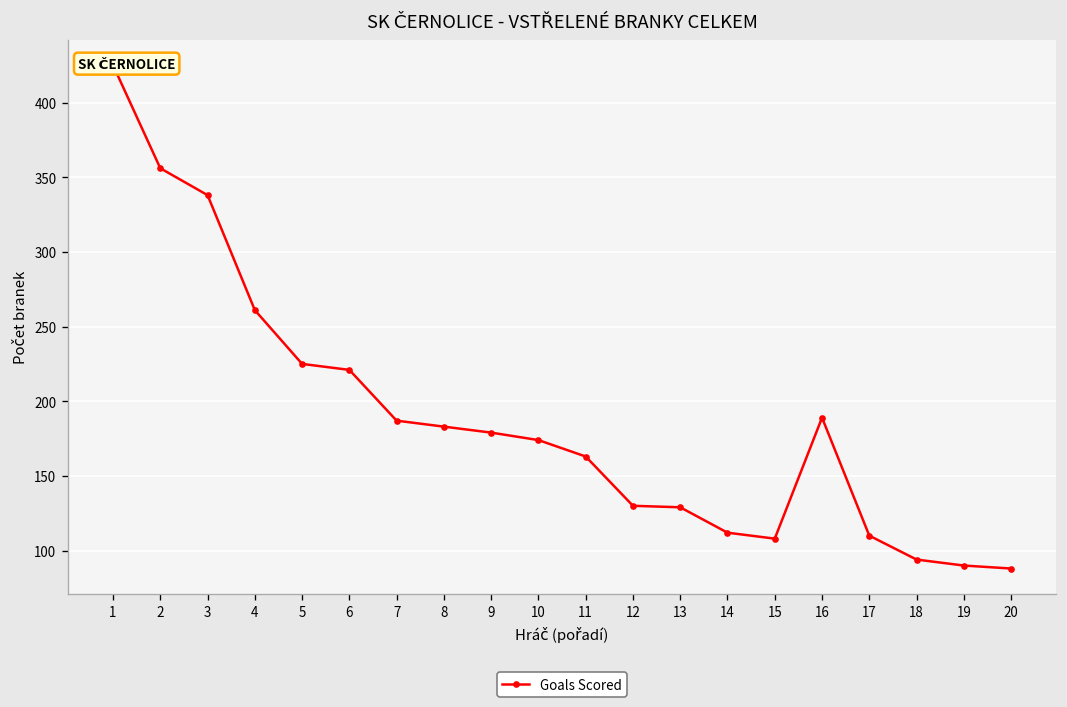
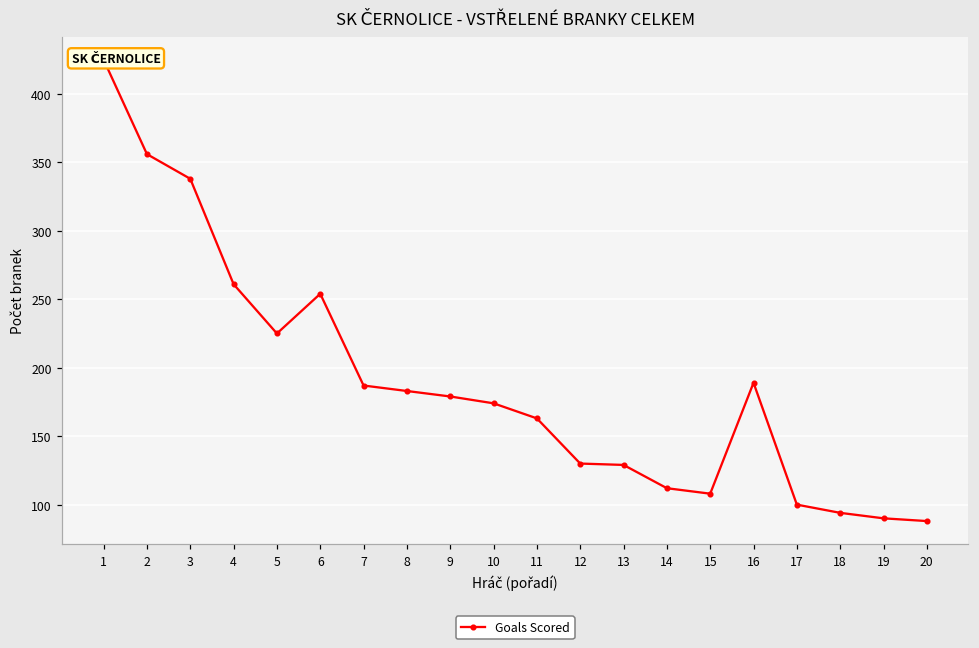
6: 221 -> 254
17: 110 -> 100
